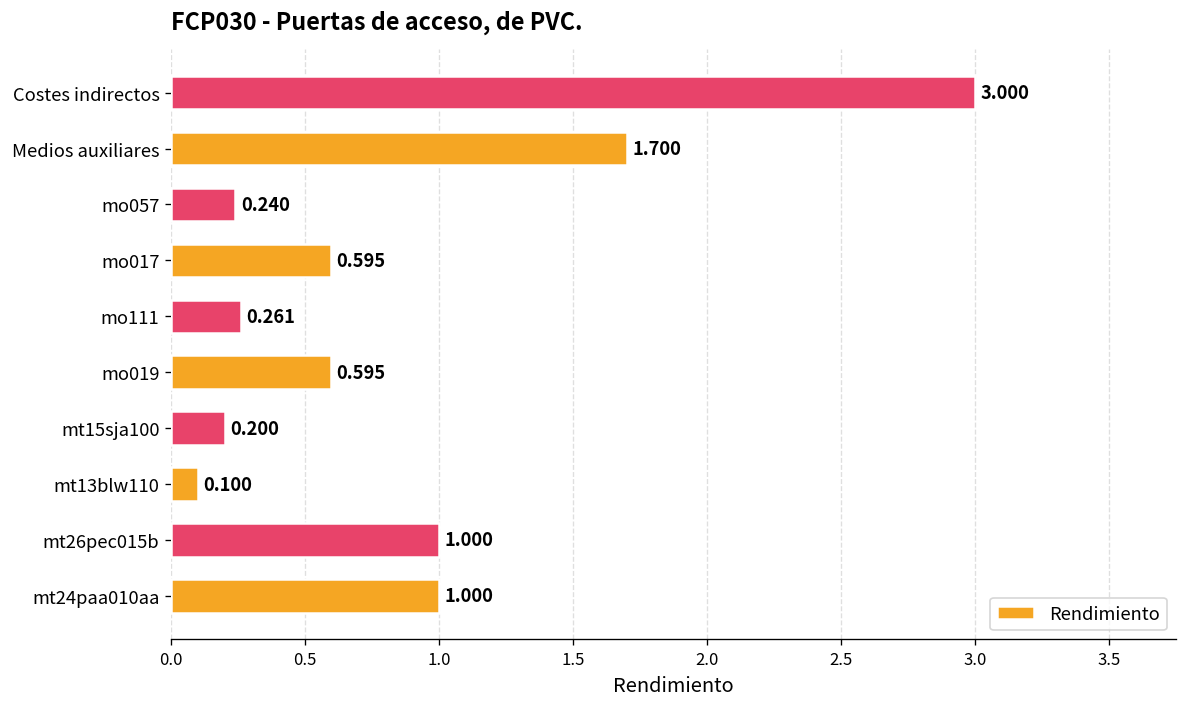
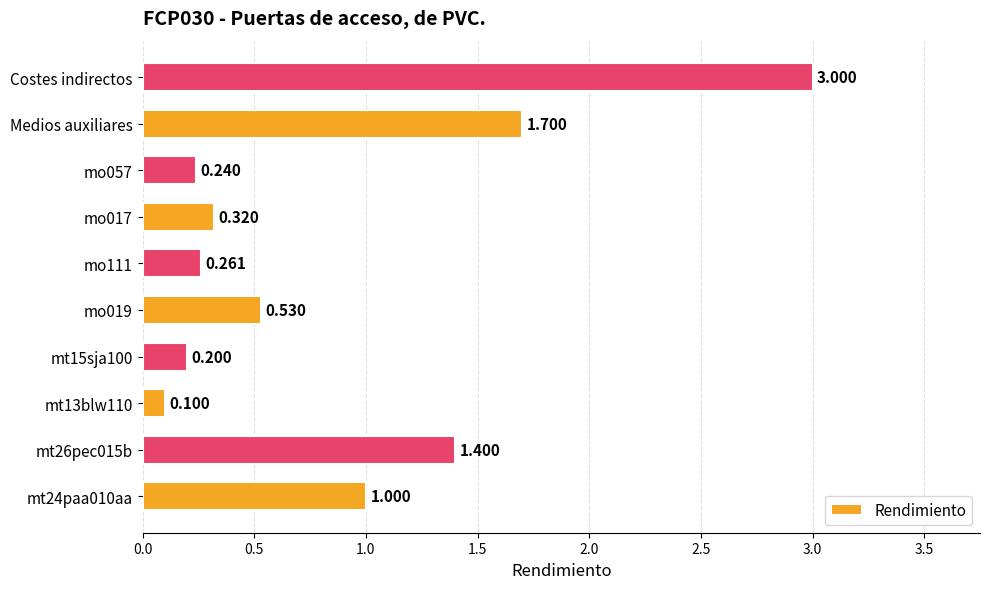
mo017: 0.595 -> 0.320
mo019: 0.595 -> 0.530
mt26pec015b: 1.000 -> 1.400
